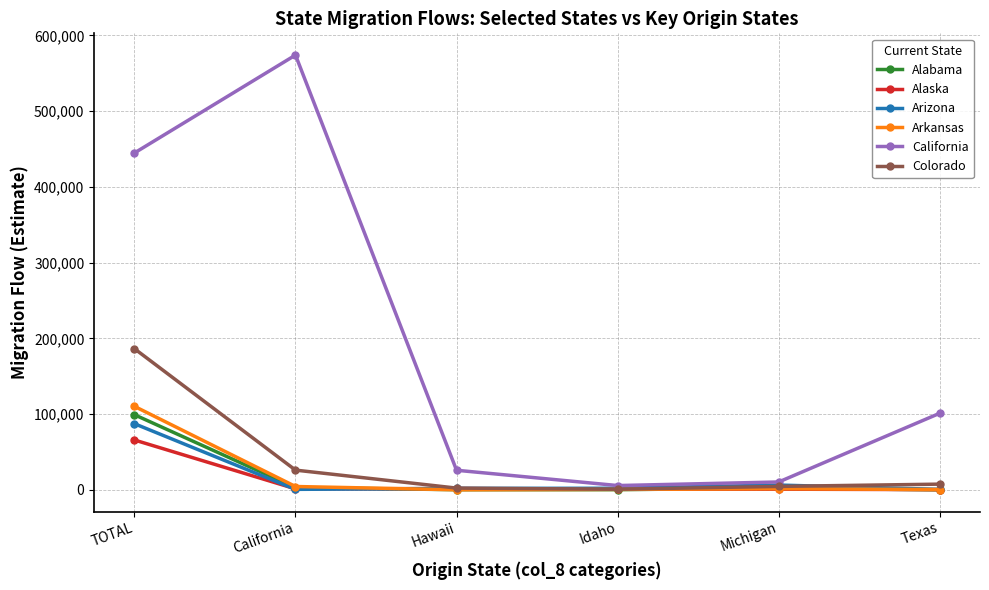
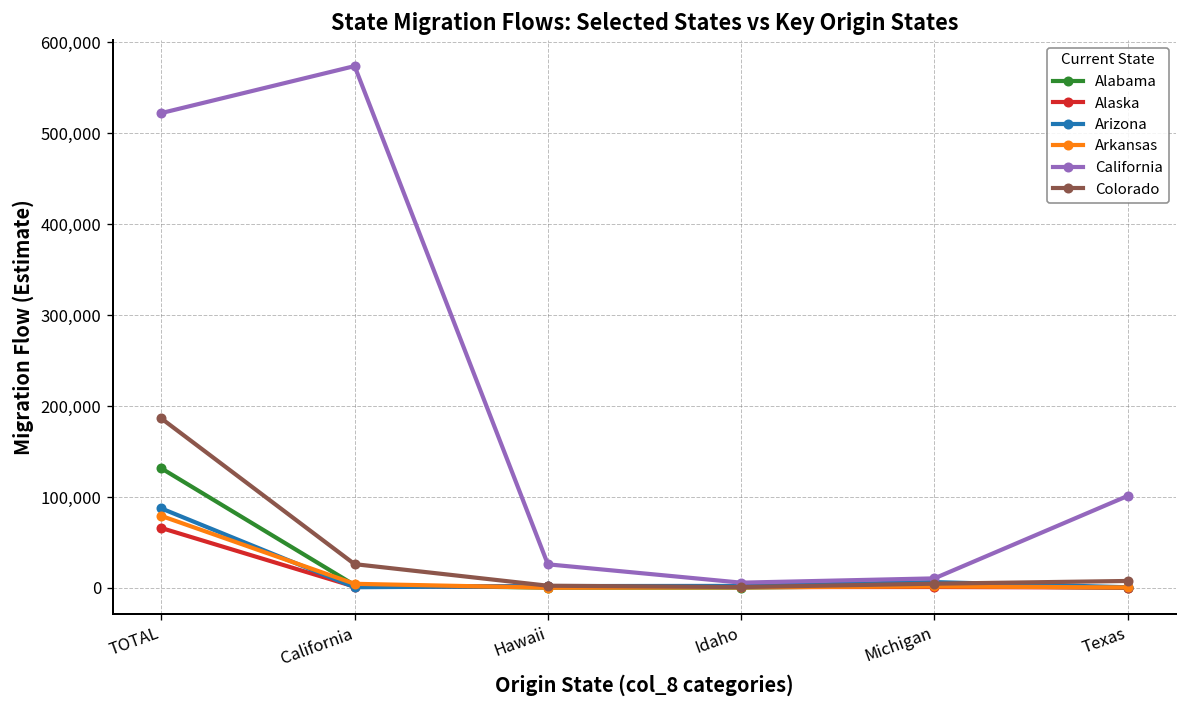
Alabama, TOTAL: 100,000 -> 130,000
Arkansas, TOTAL: 110,000 -> 80,000
California, TOTAL: 440,000 -> 520,000
